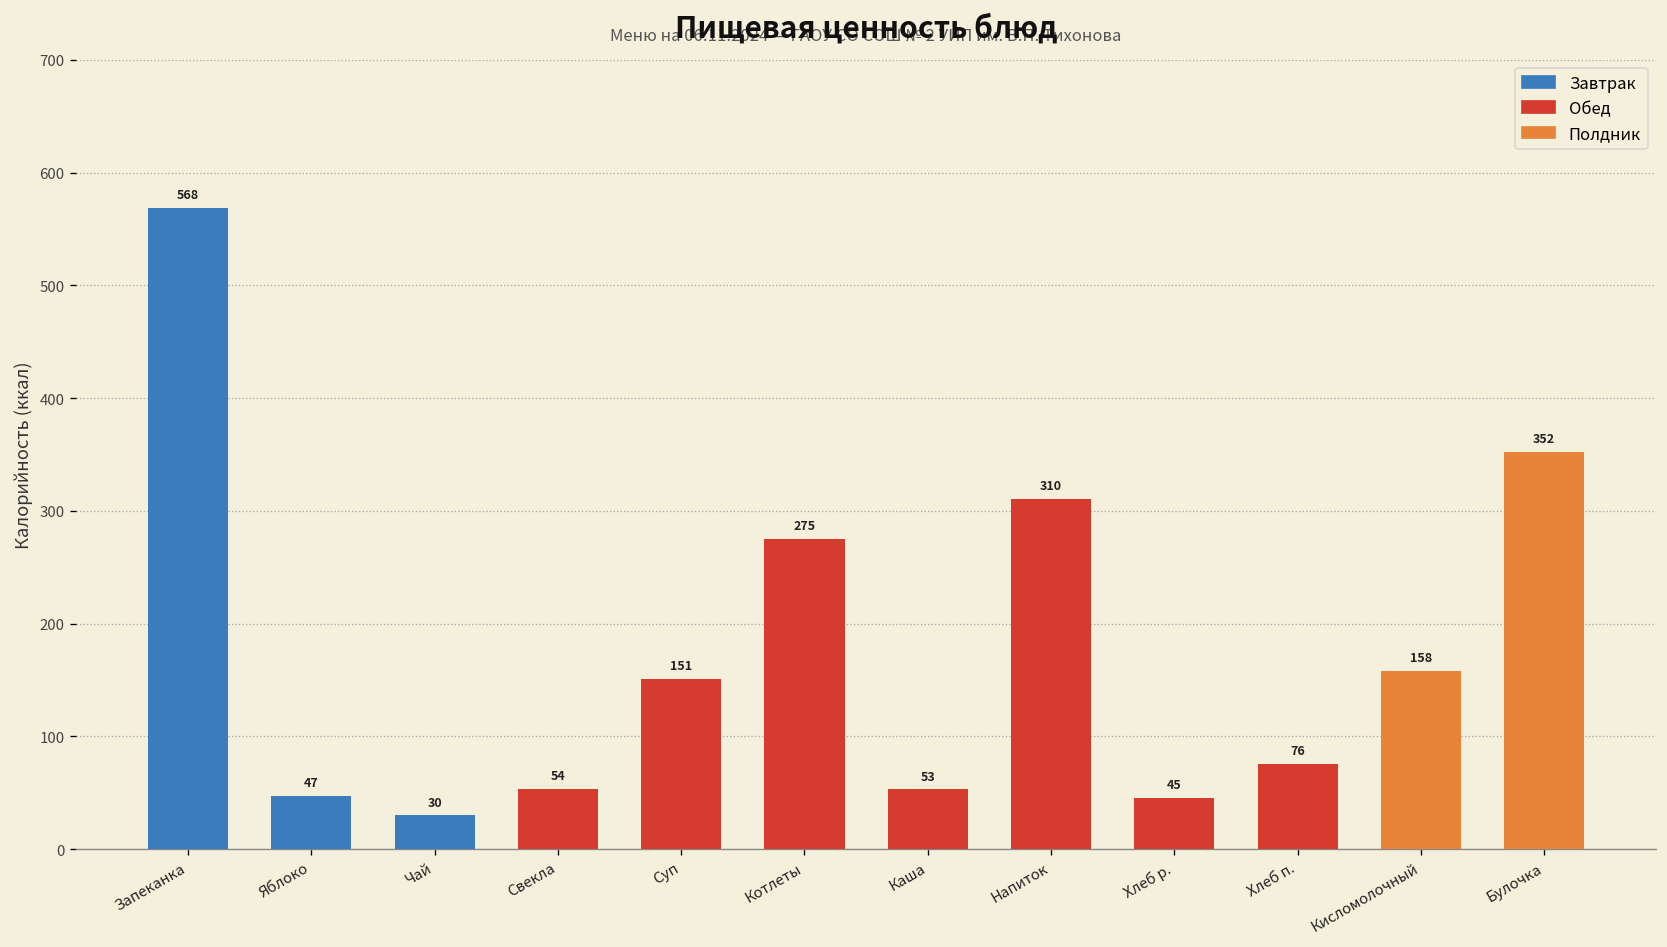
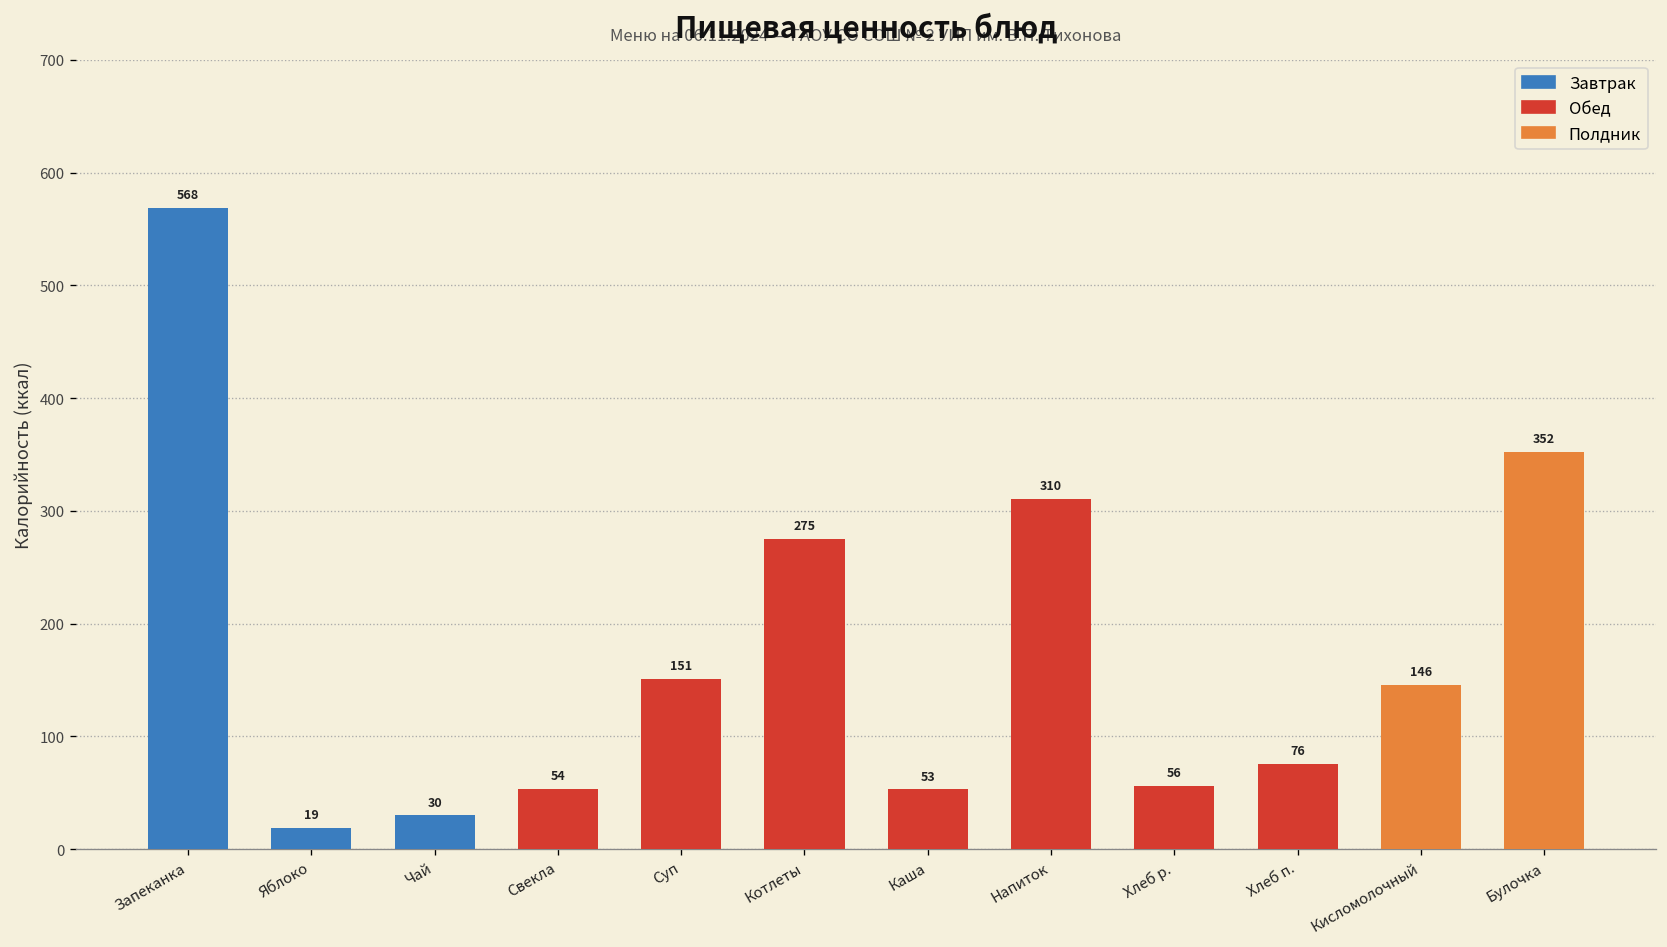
Яблоко: 47 -> 19
Хлеб р.: 45 -> 56
Кисломолочный: 158 -> 146
